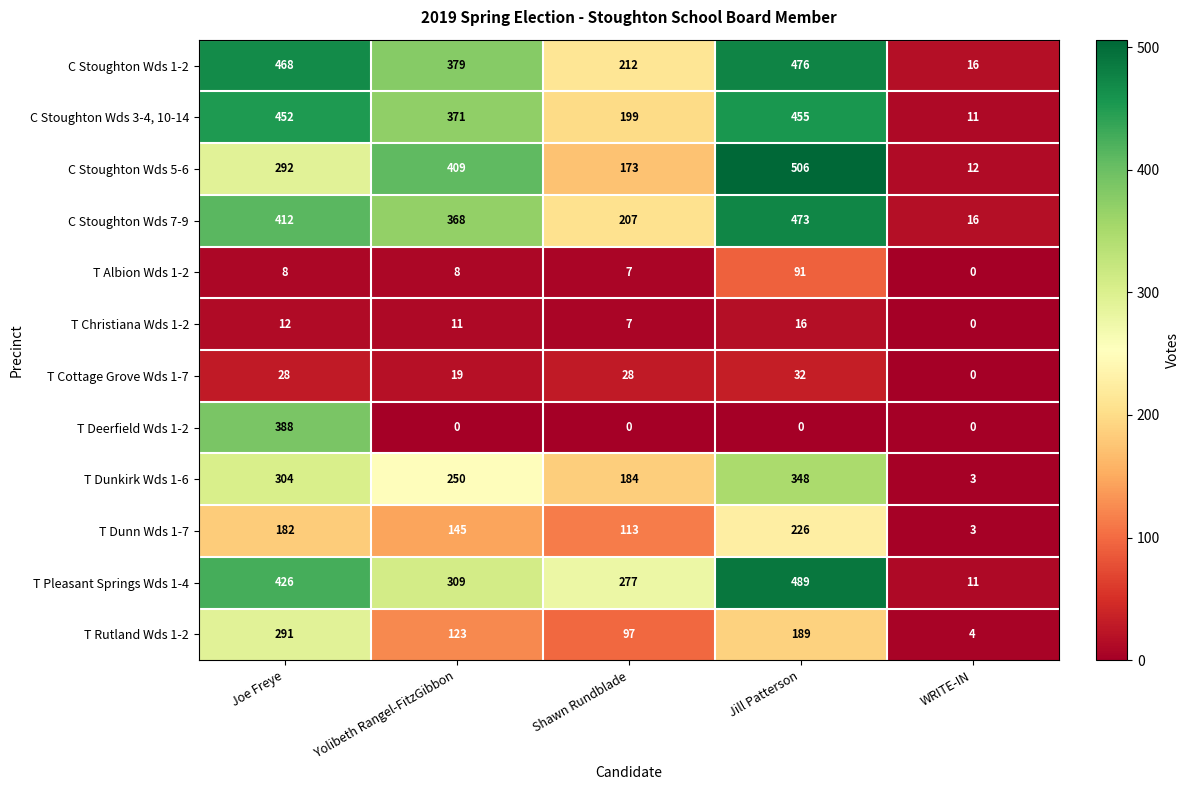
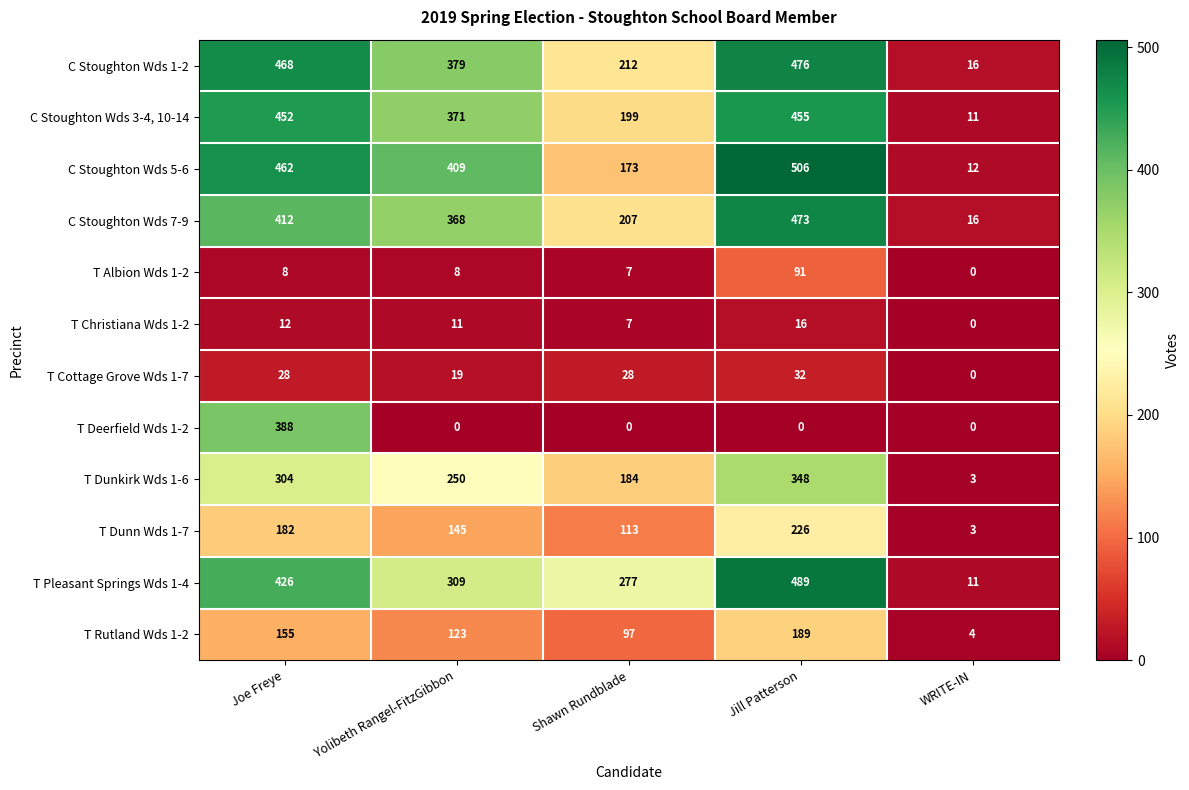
C Stoughton Wds 5-6, Joe Freye: 292 -> 462
T Rutland Wds 1-2, Joe Freye: 291 -> 155
